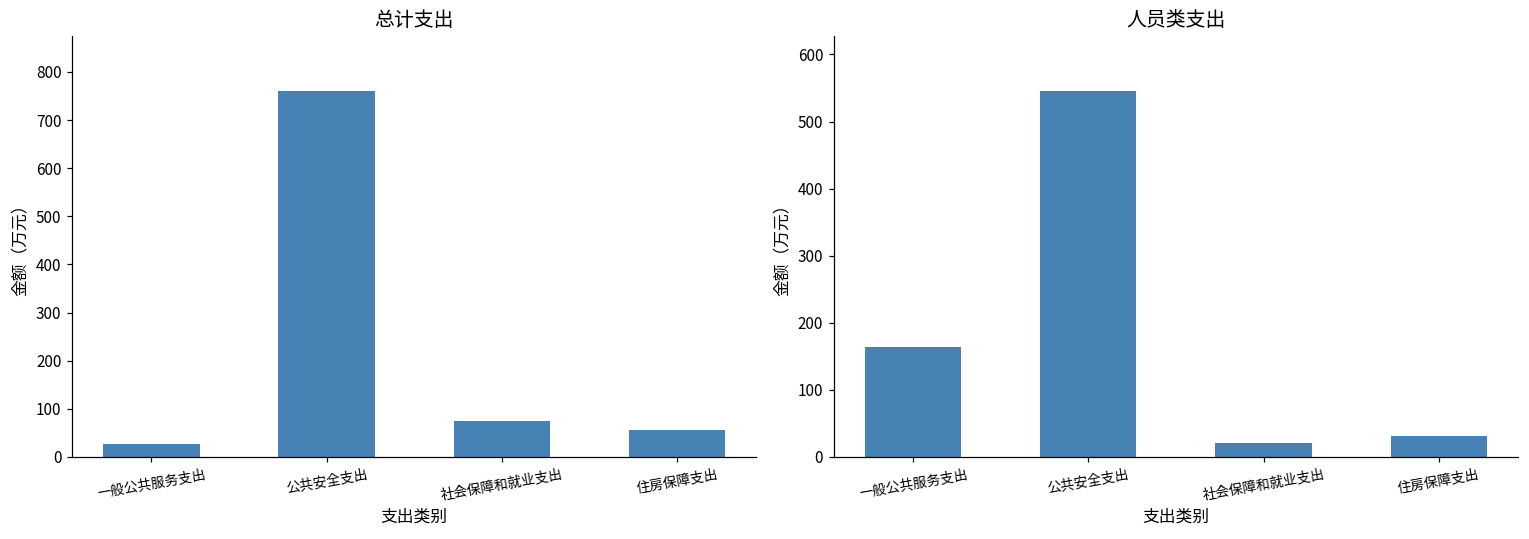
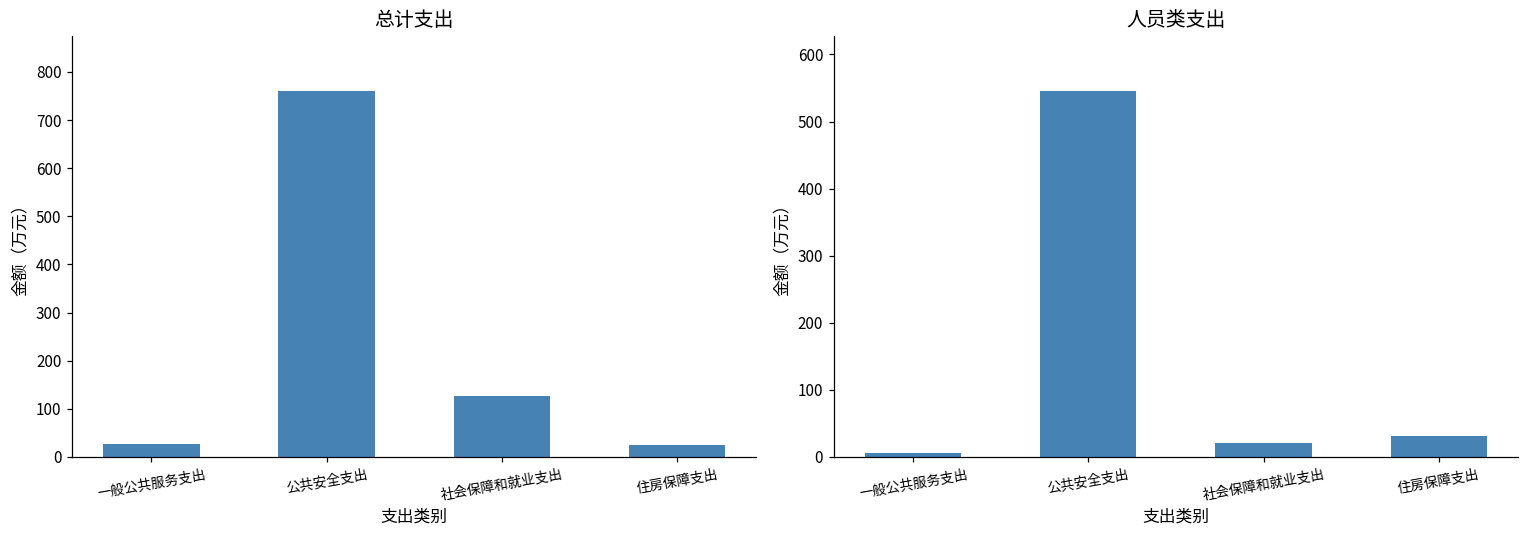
总计支出, 社会保障和就业支出: 70 -> 130
总计支出, 住房保障支出: 60 -> 30
人员类支出, 一般公共服务支出: 160 -> 10
